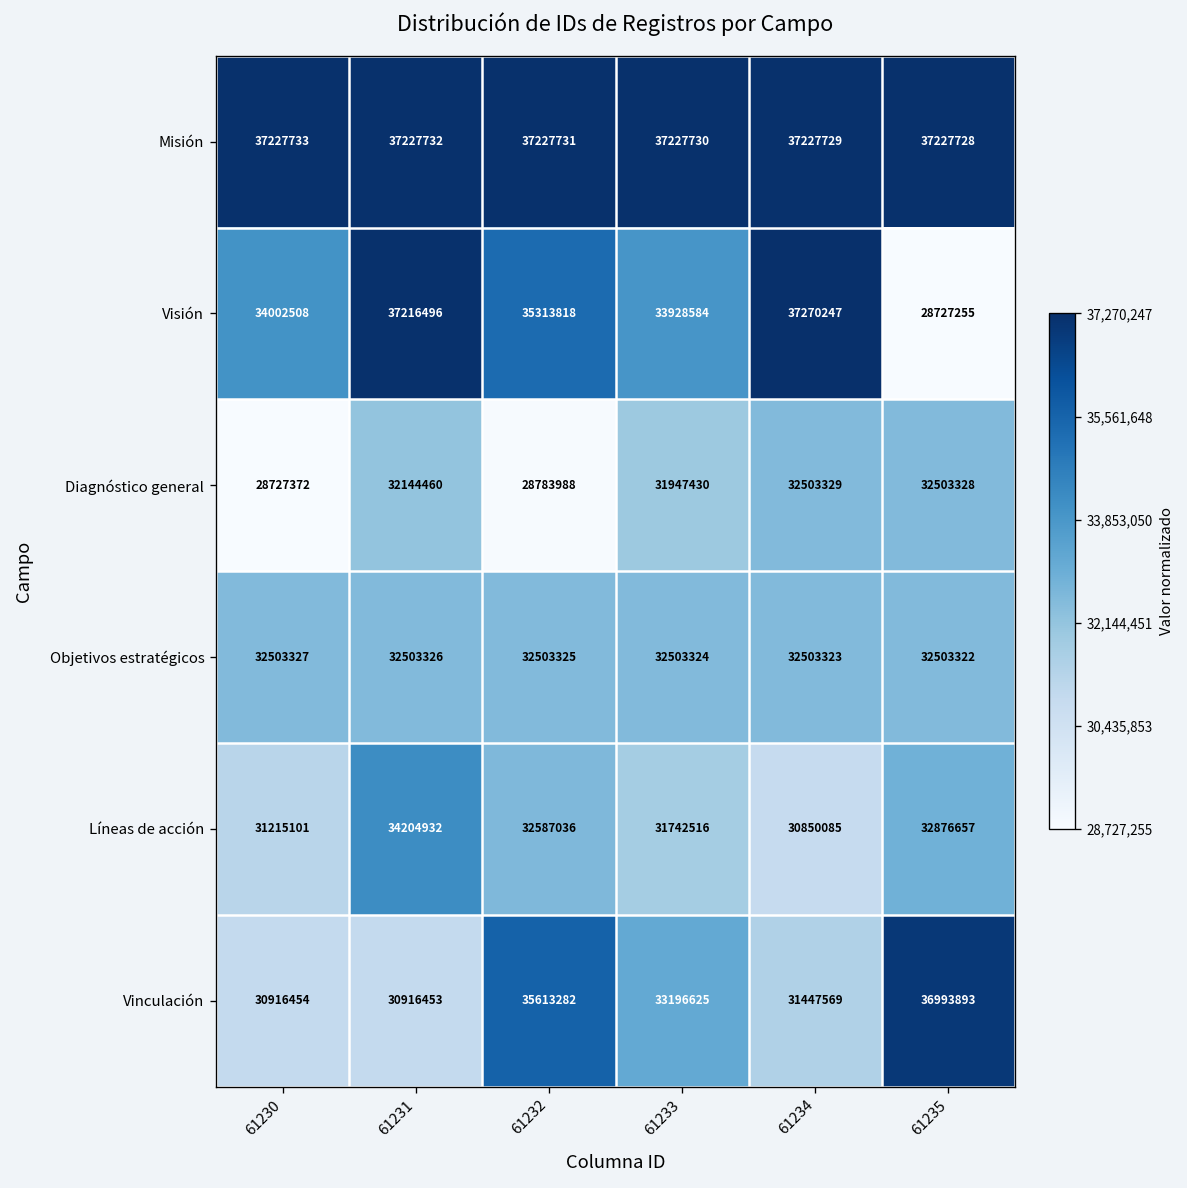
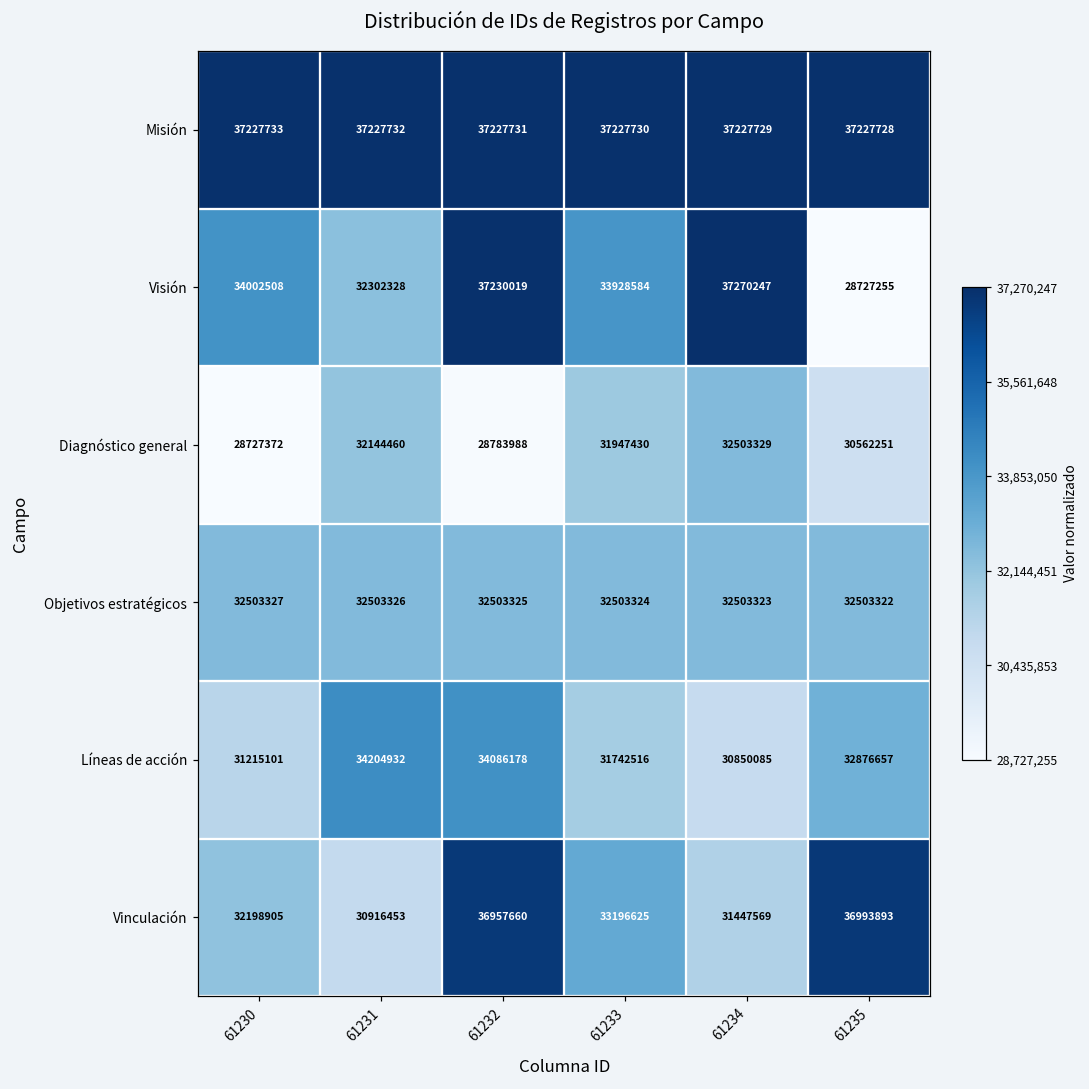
Visión, 61231: 37216496 -> 32302328
Visión, 61232: 35313818 -> 37230019
Diagnóstico general, 61235: 32503328 -> 30562251
Líneas de acción, 61232: 32587036 -> 34086178
Vinculación, 61230: 30916454 -> 32198905
Vinculación, 61232: 35613282 -> 36957660
